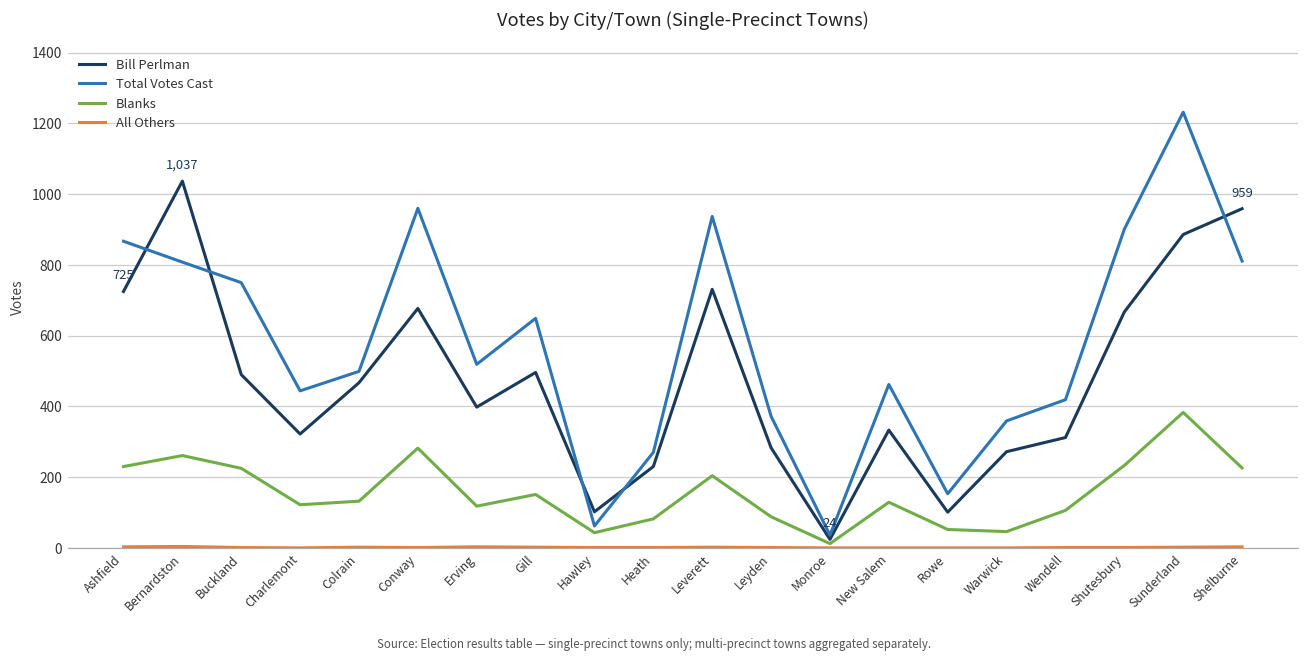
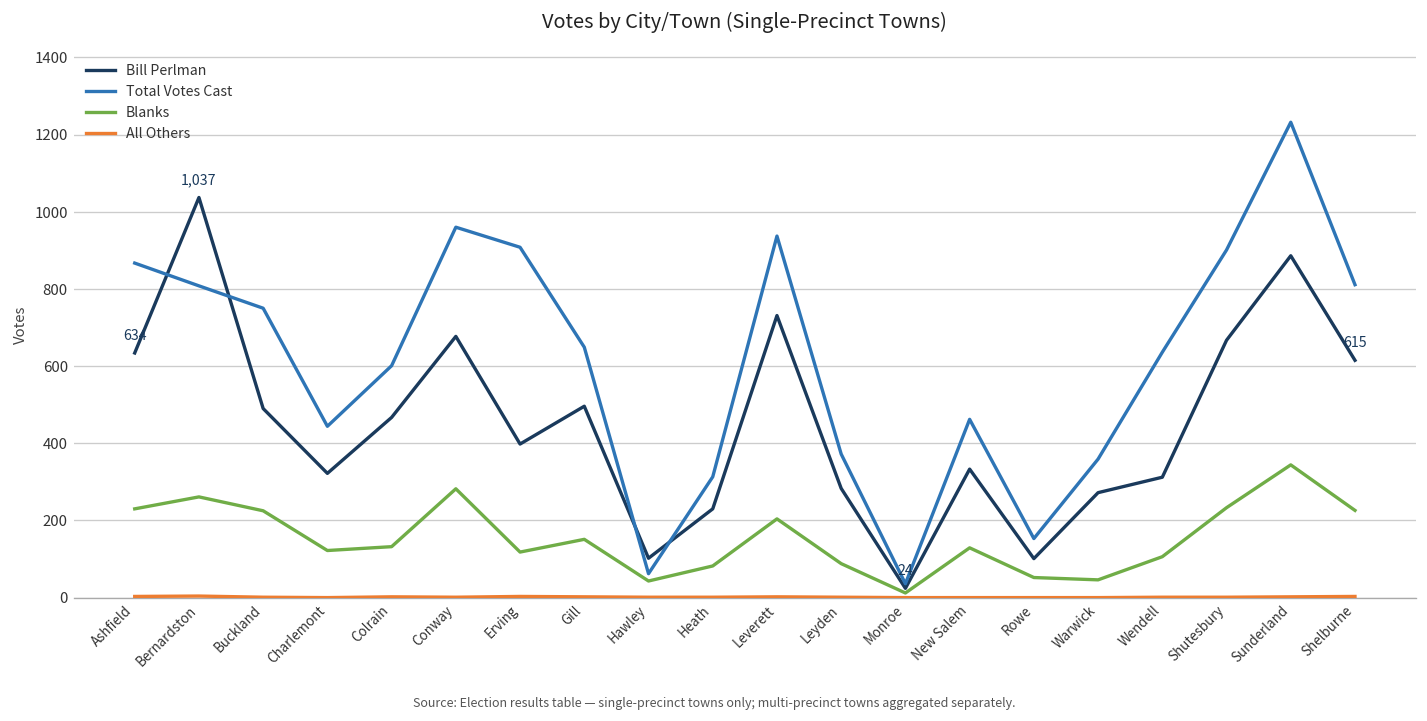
Bill Perlman, Ashfield: 725 -> 634
Total Votes Cast, Colrain: 500 -> 600
Total Votes Cast, Erving: 520 -> 910
Total Votes Cast, Heath: 270 -> 310
Total Votes Cast, Wendell: 420 -> 640
Blanks, Sunderland: 380 -> 340
Bill Perlman, Shelburne: 959 -> 615
